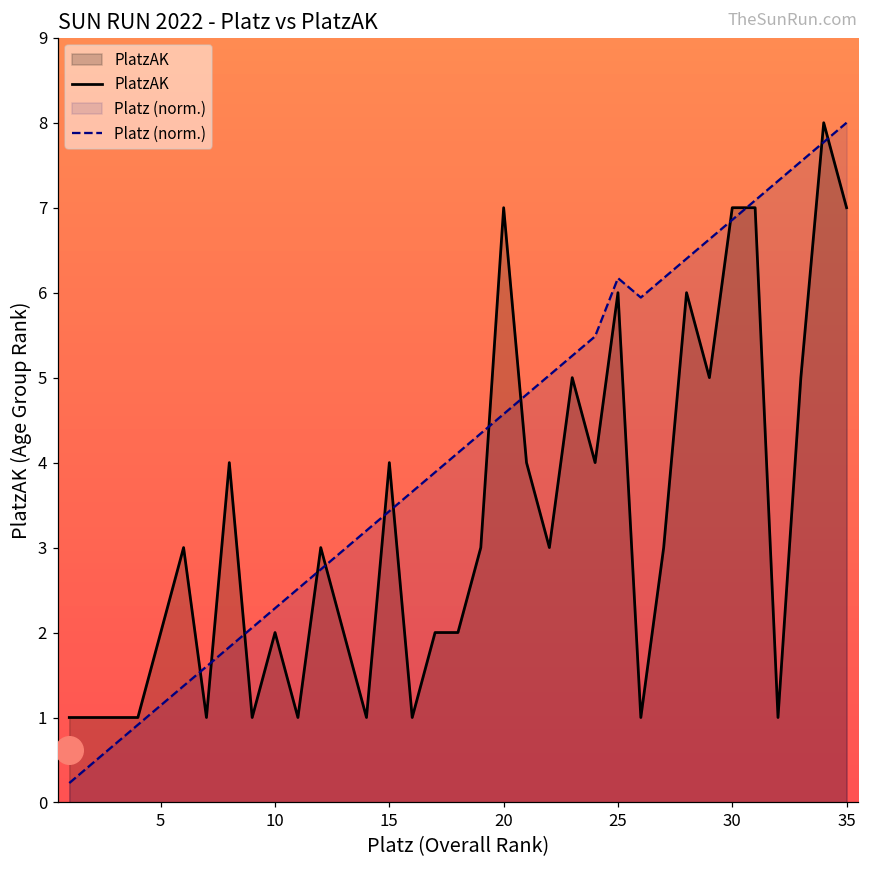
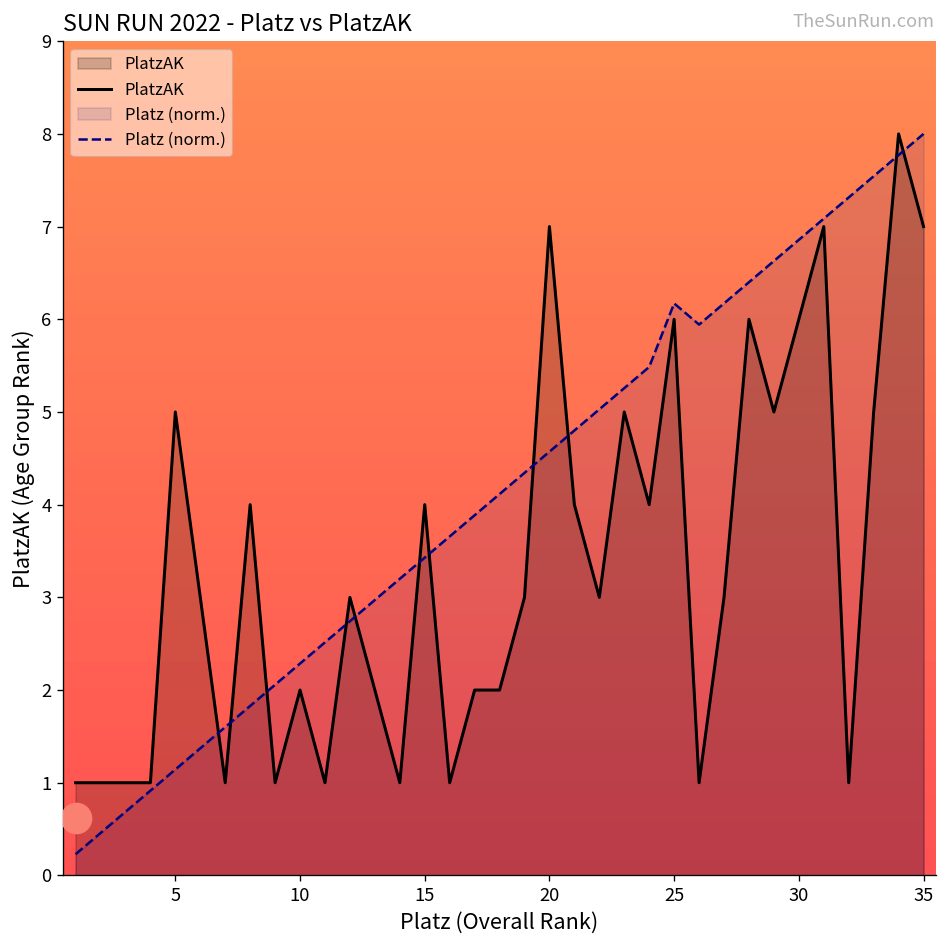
PlatzAK, 5: 2 -> 5
PlatzAK, 30: 7 -> 6
